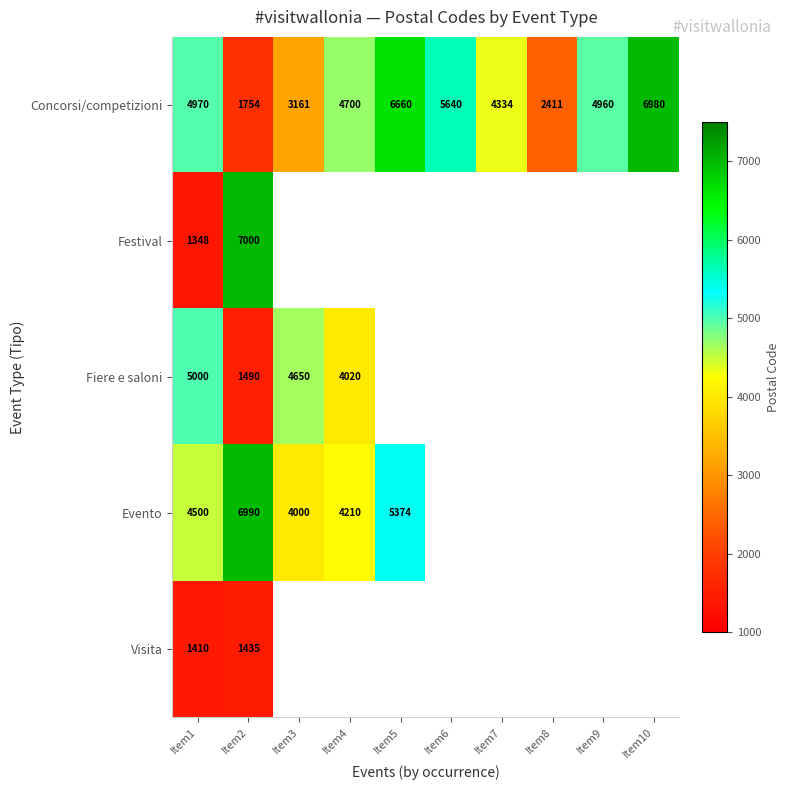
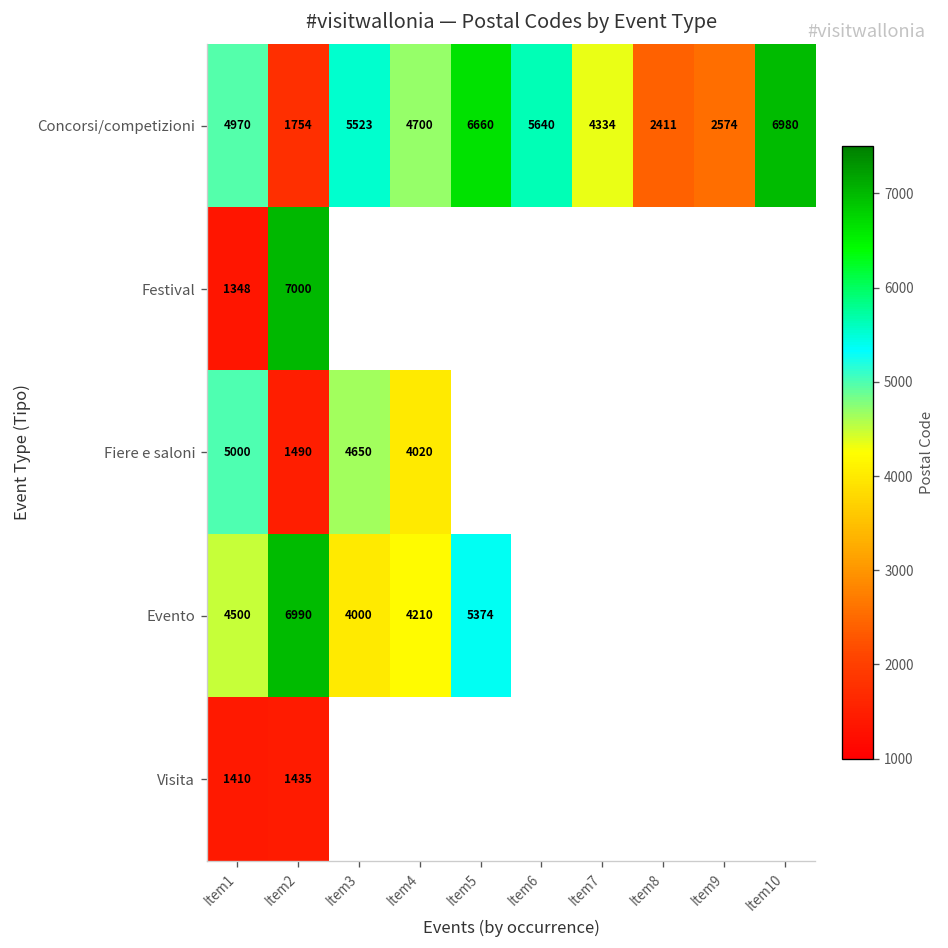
Concorsi/competizioni, Item3: 3161 -> 5523
Concorsi/competizioni, Item9: 4960 -> 2574
